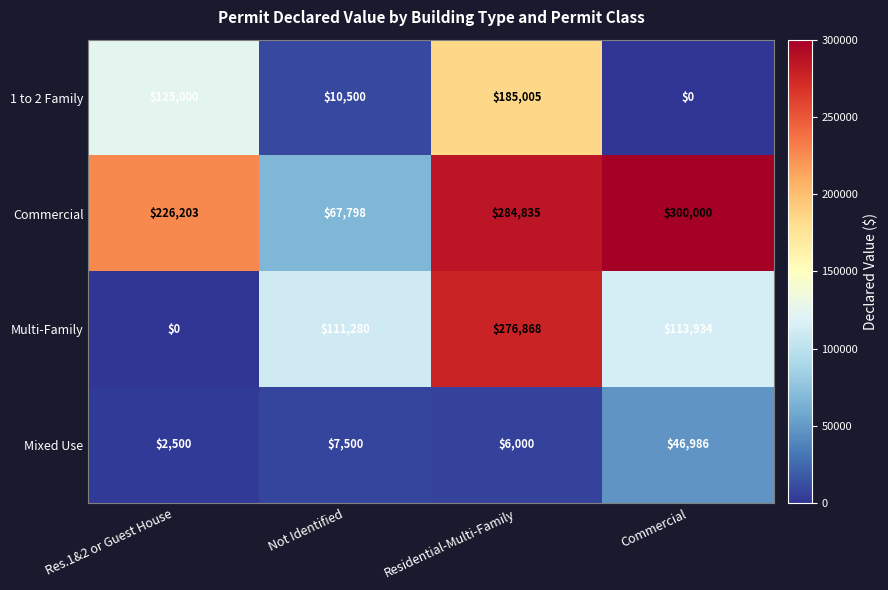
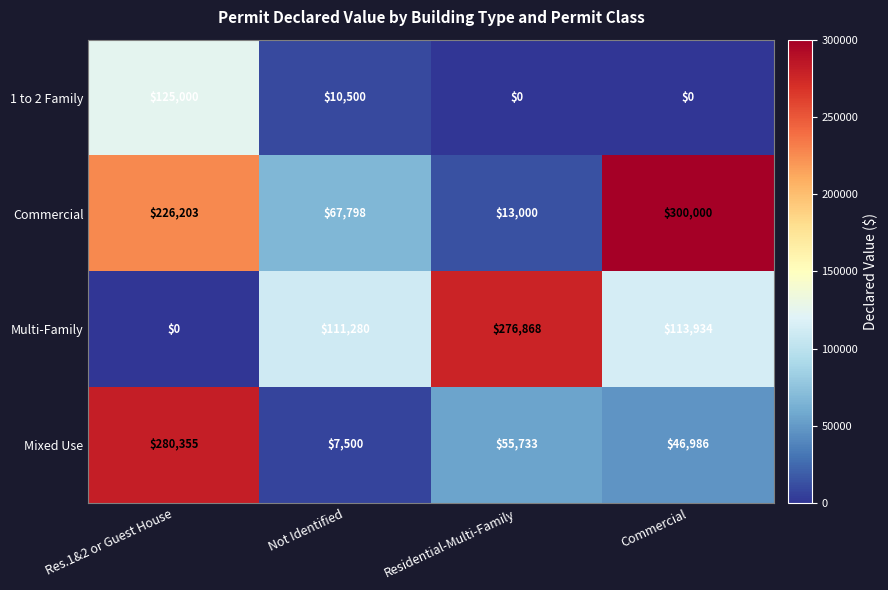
1 to 2 Family, Residential-Multi-Family: $185,005 -> $0
Commercial, Residential-Multi-Family: $284,835 -> $13,000
Mixed Use, Res.1&2 or Guest House: $2,500 -> $280,355
Mixed Use, Residential-Multi-Family: $6,000 -> $55,733
